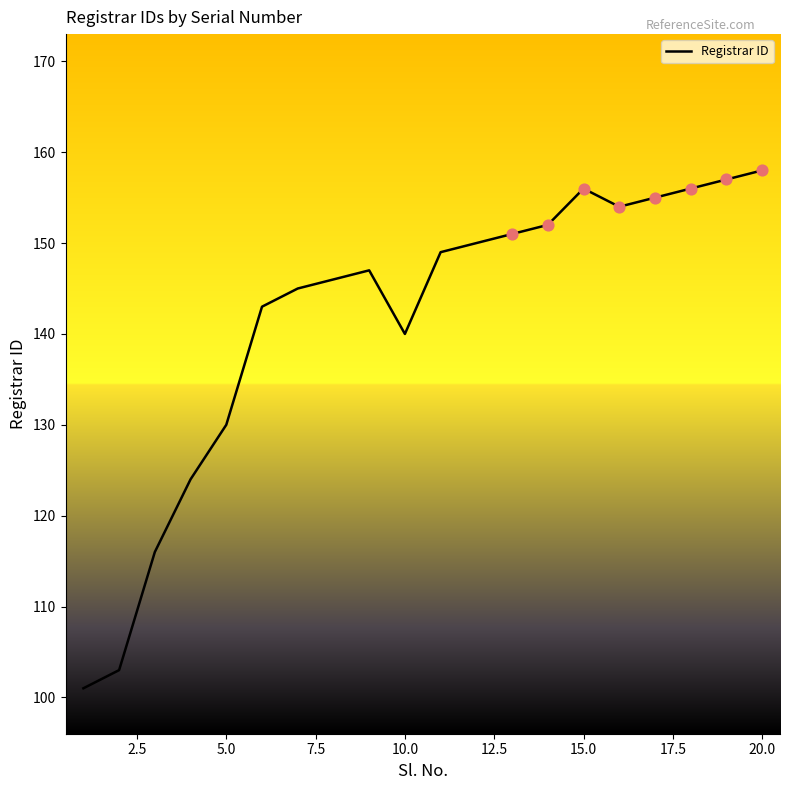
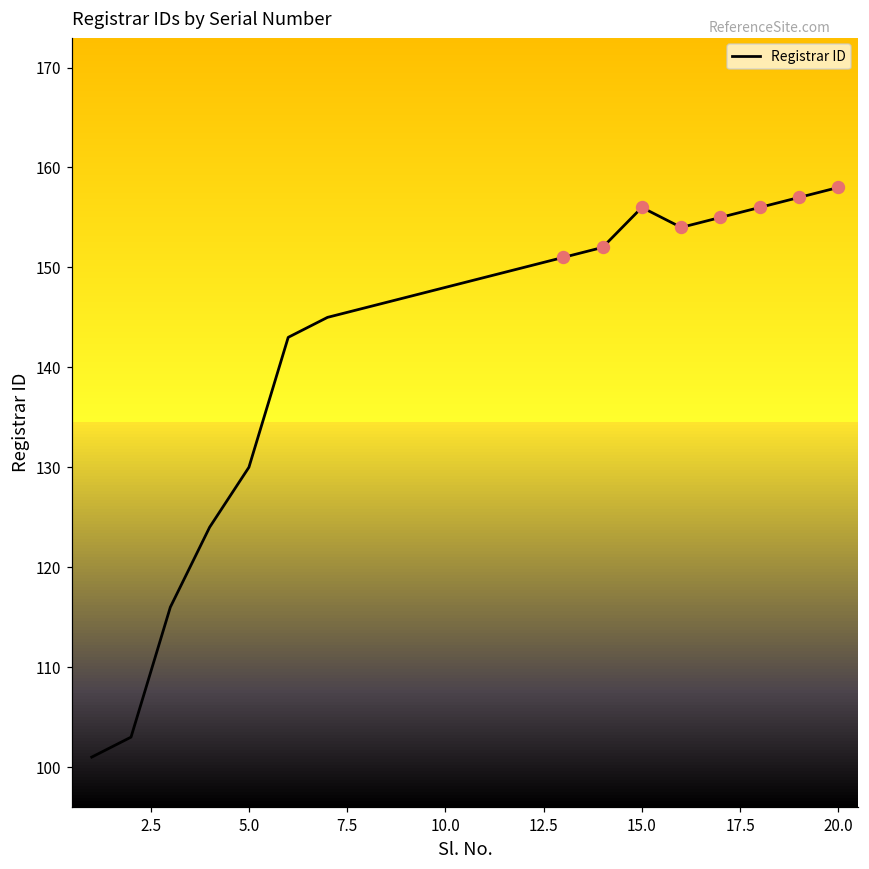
Registrar ID, 10.0: 140 -> 148
